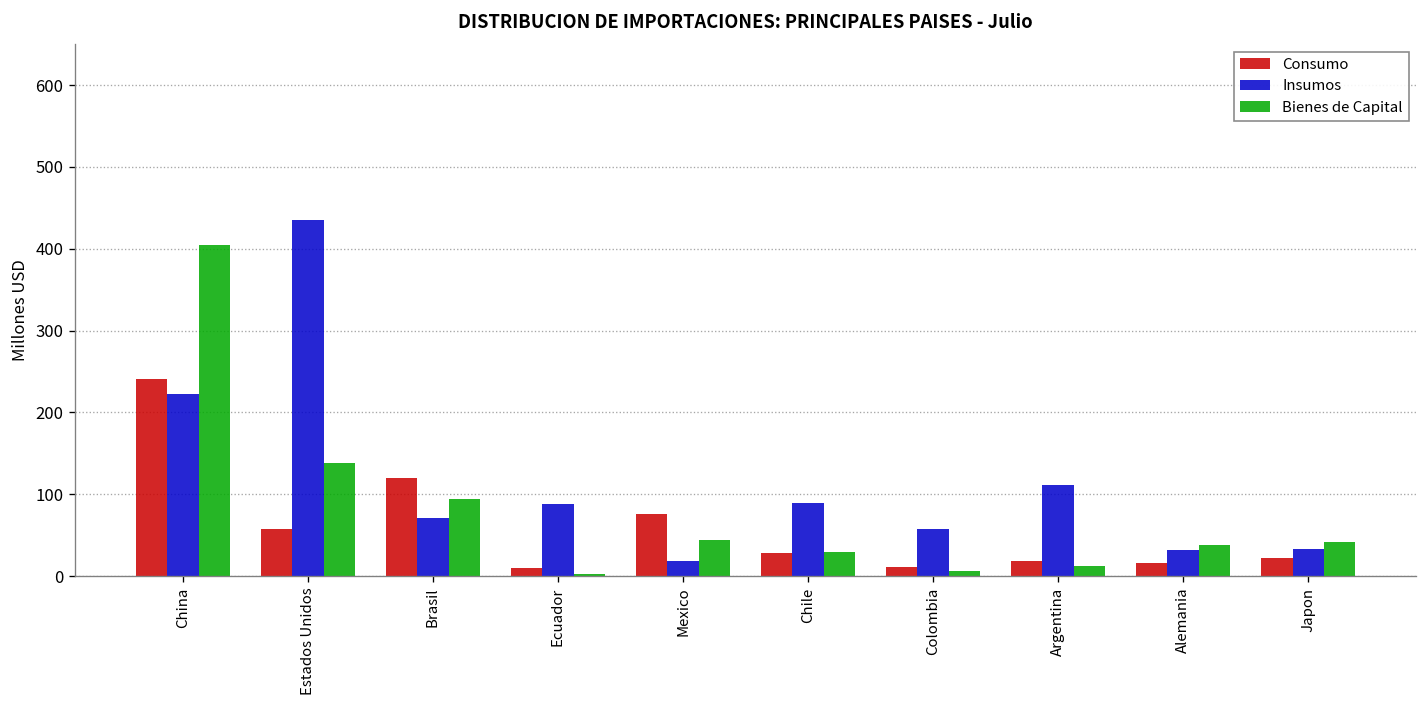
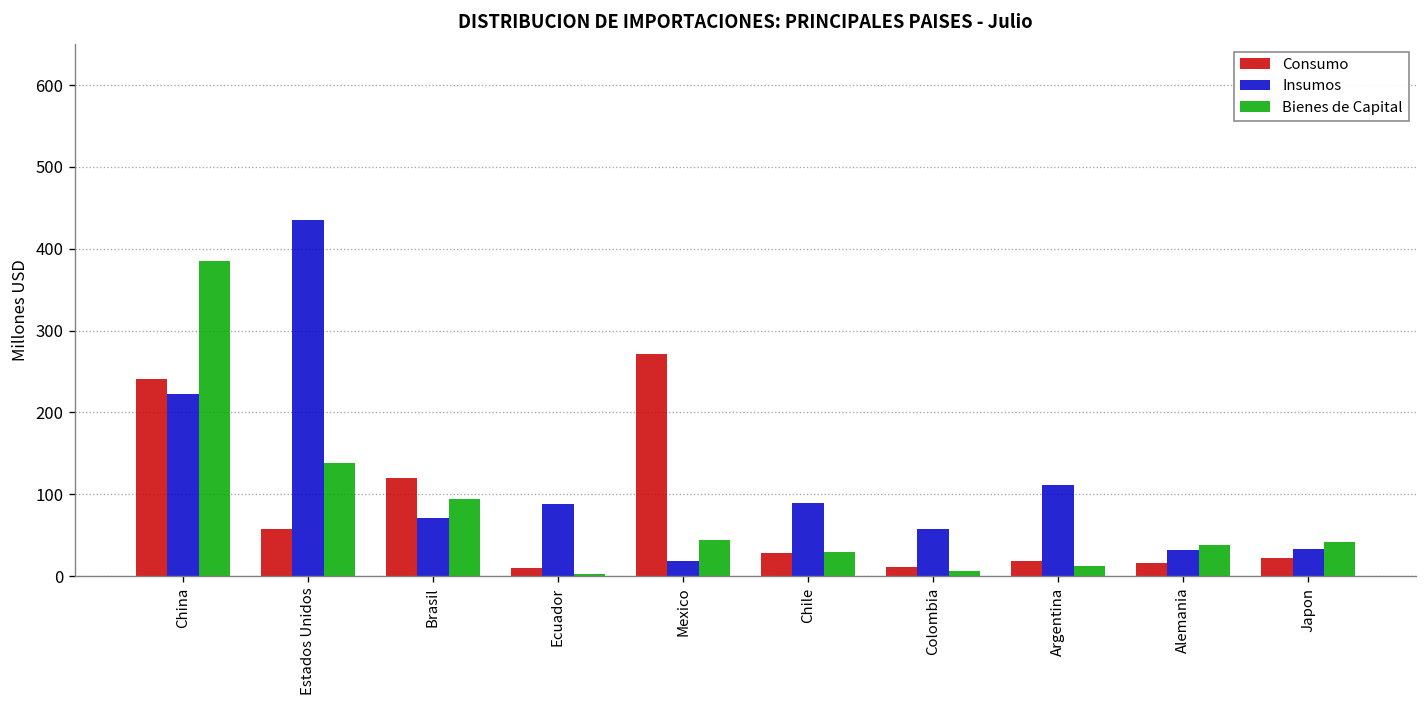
Bienes de Capital, China: 400 -> 390
Consumo, Mexico: 80 -> 270
